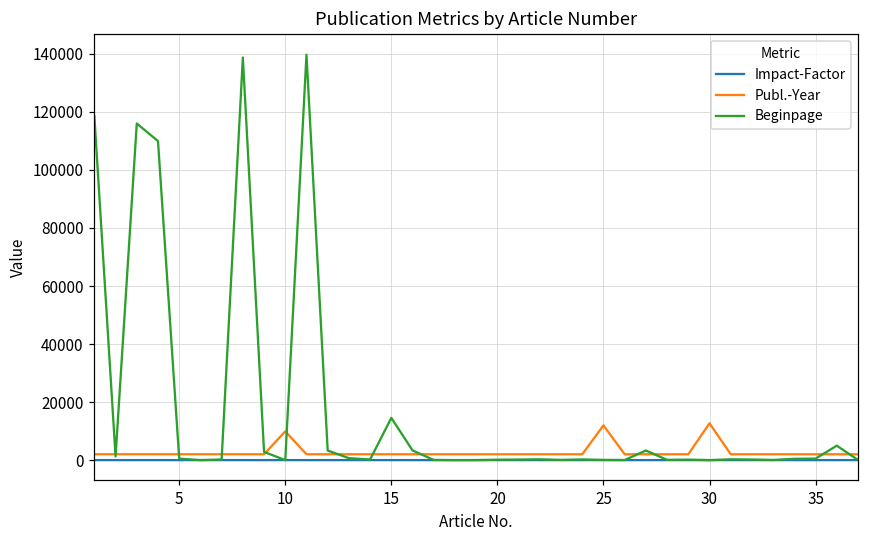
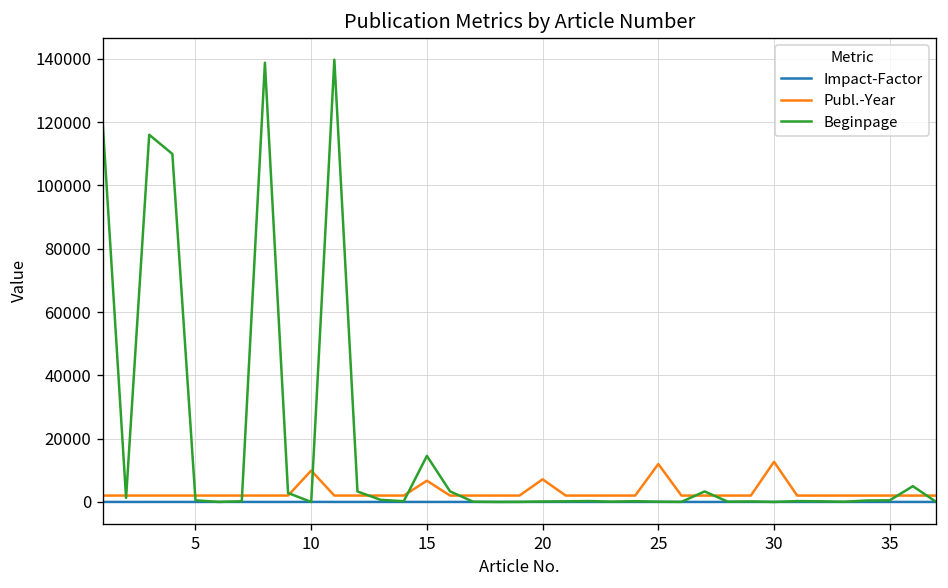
Publ.-Year, 15: 2000 -> 7000
Publ.-Year, 20: 2000 -> 7000
